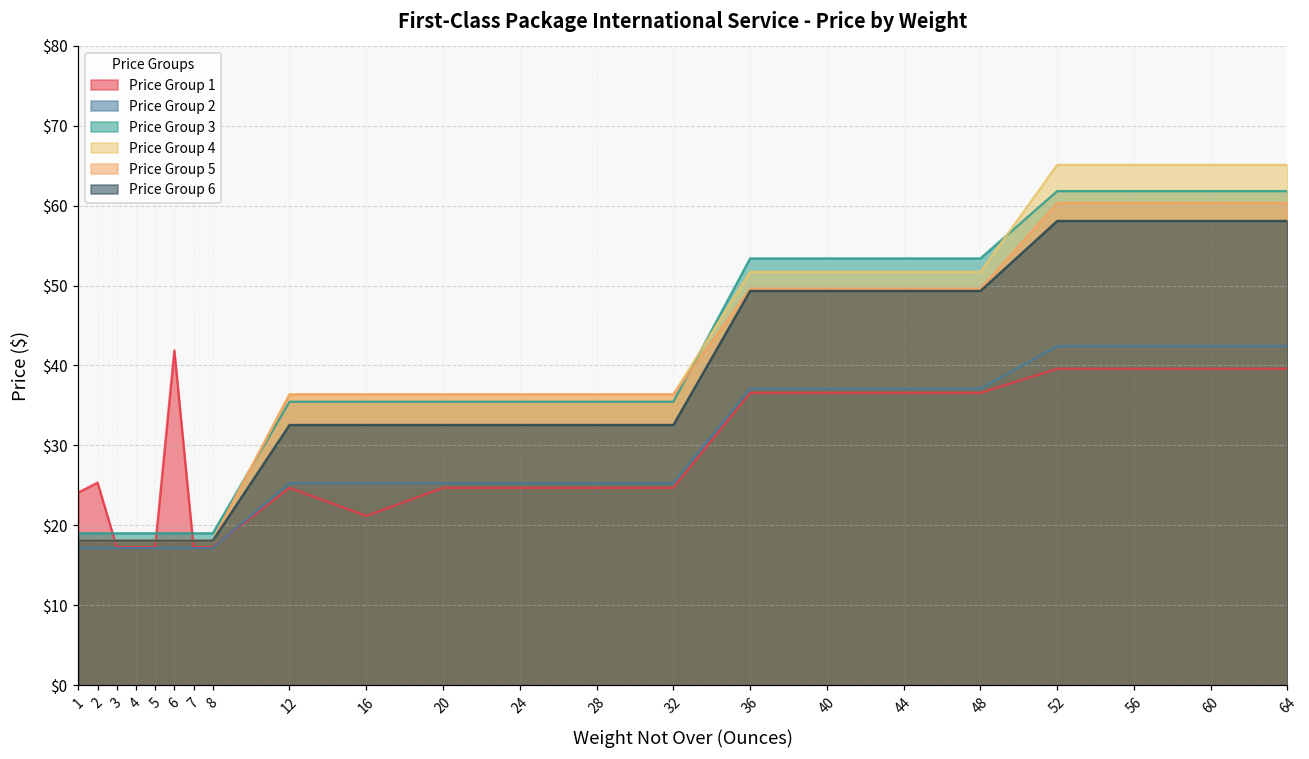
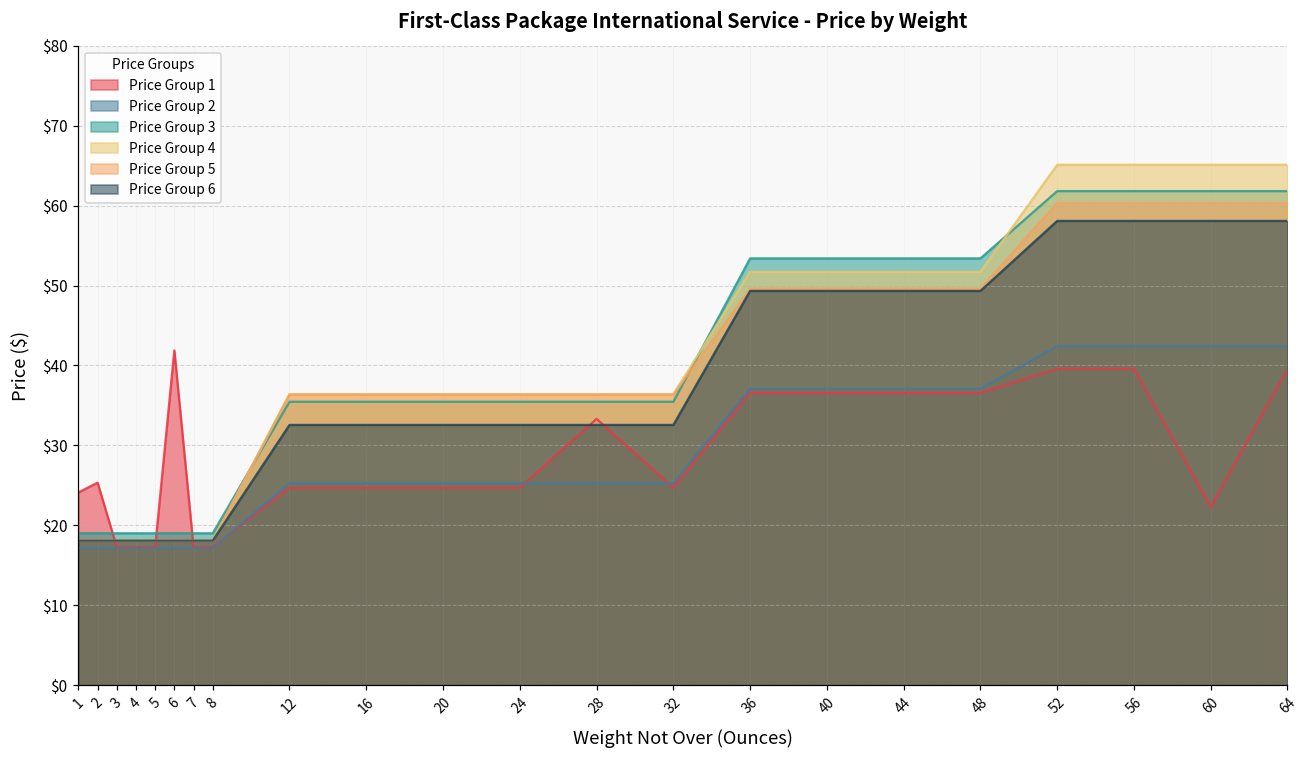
Price Group 1, 16: $21 -> $25
Price Group 1, 28: $25 -> $33
Price Group 1, 60: $40 -> $22
